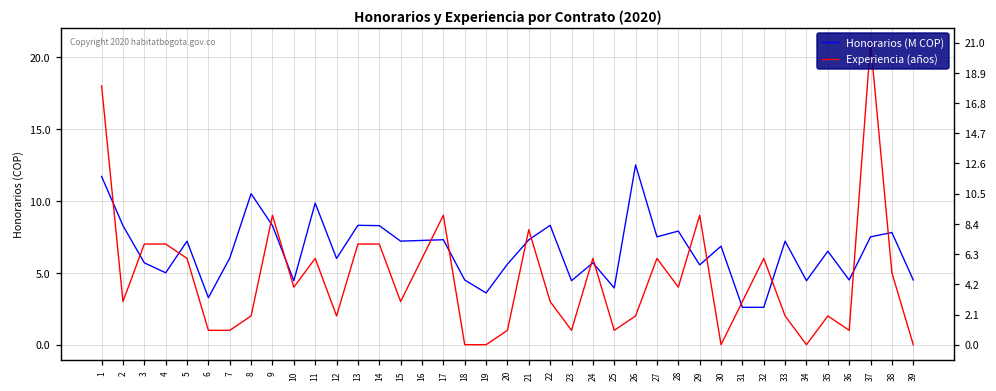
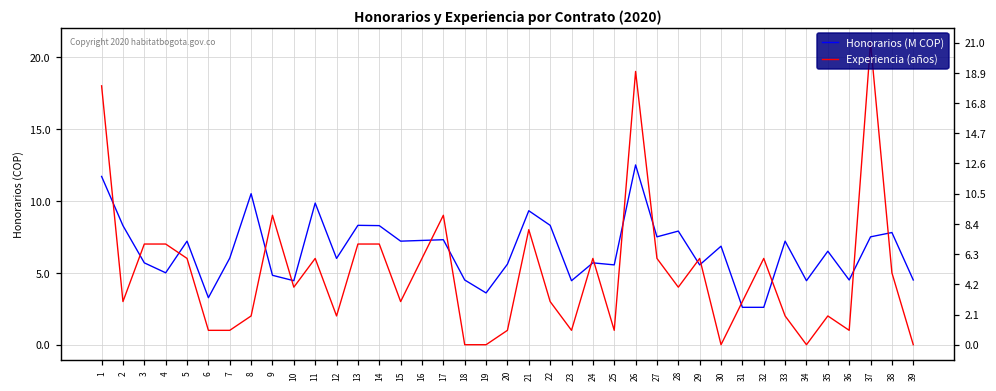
Honorarios (M COP), 9: 8.3 -> 4.8
Honorarios (M COP), 21: 7.3 -> 9.3
Honorarios (M COP), 25: 3.9 -> 5.6
Experiencia (años), 26: 2 -> 19
Experiencia (años), 29: 9 -> 6
